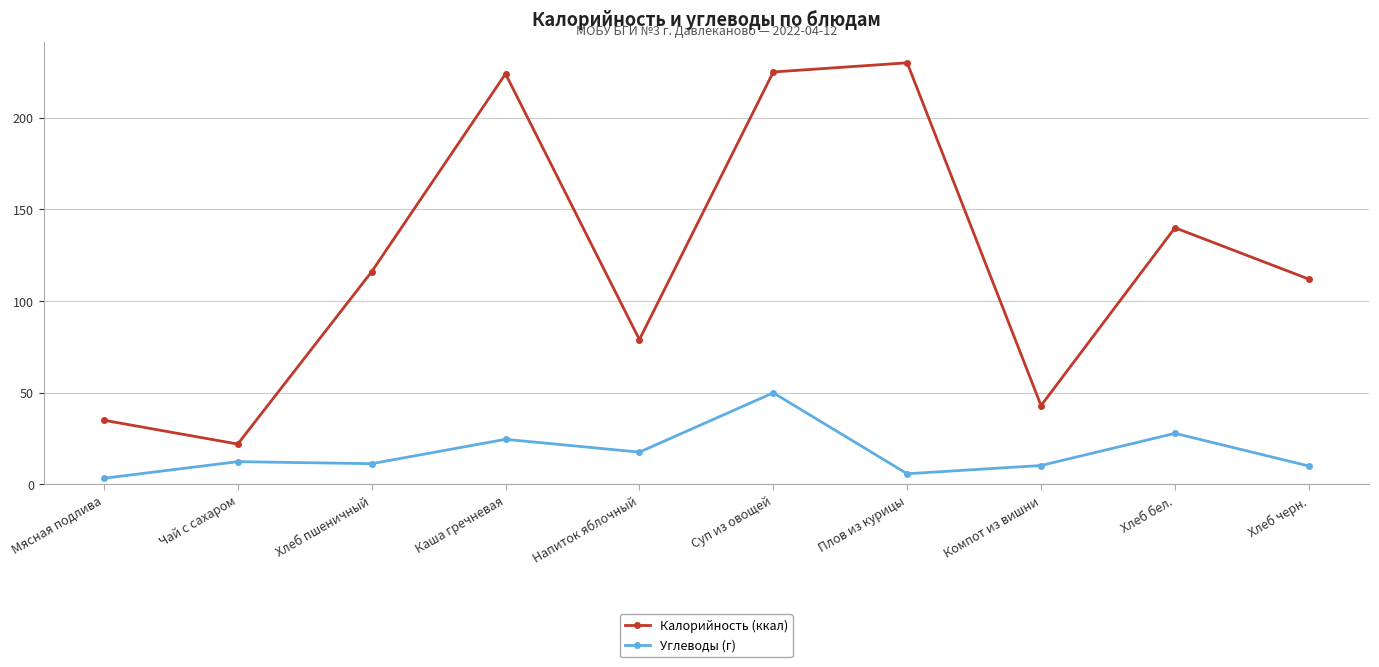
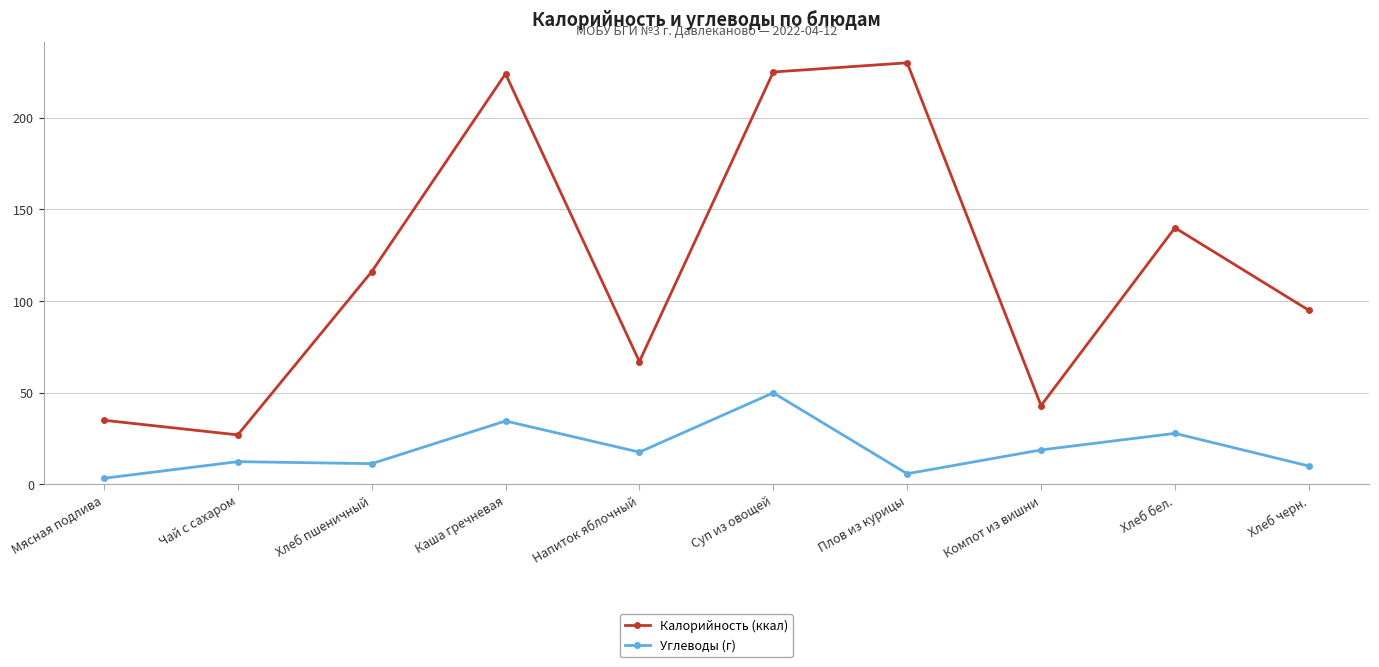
Калорийность (ккал), Чай с сахаром: 22 -> 27
Углеводы (г), Каша гречневая: 25 -> 35
Калорийность (ккал), Напиток яблочный: 79 -> 67
Углеводы (г), Компот из вишни: 10 -> 19
Калорийность (ккал), Хлеб черн.: 112 -> 95
